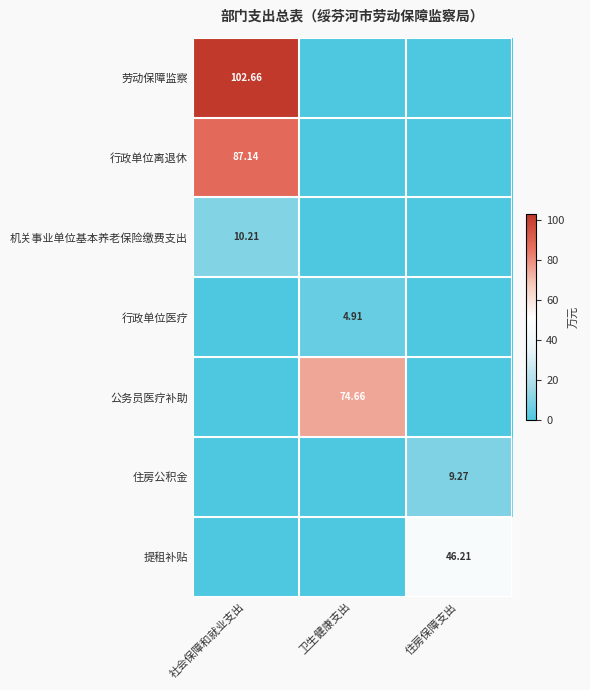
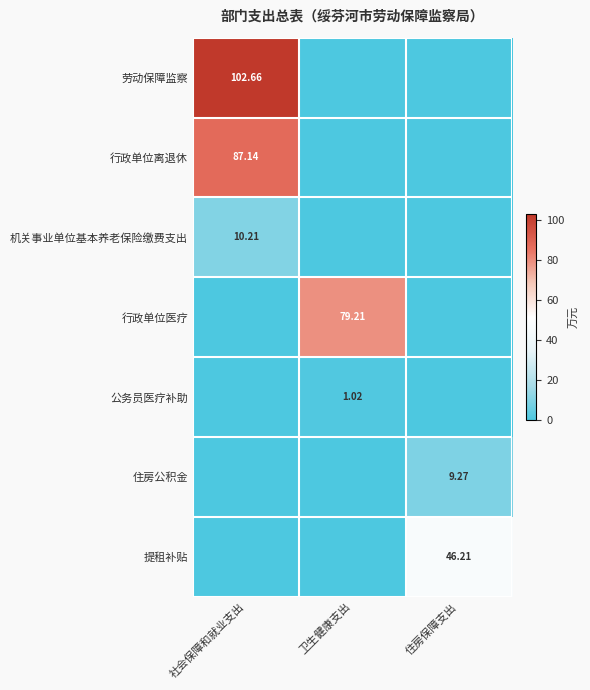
行政单位医疗, 卫生健康支出: 4.91 -> 79.21
公务员医疗补助, 卫生健康支出: 74.66 -> 1.02
